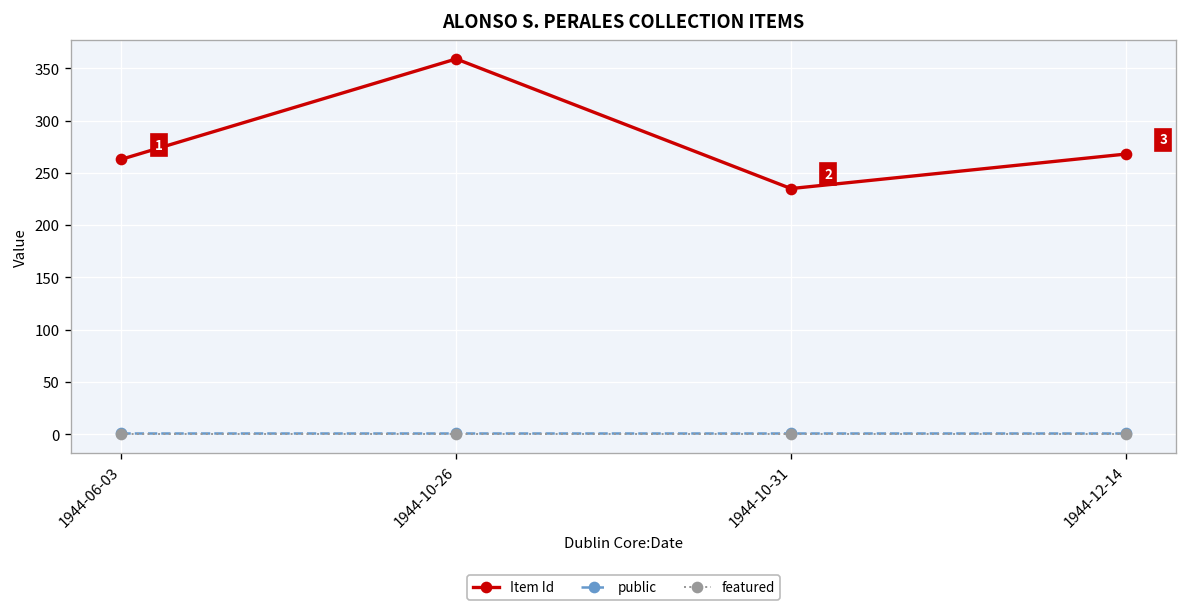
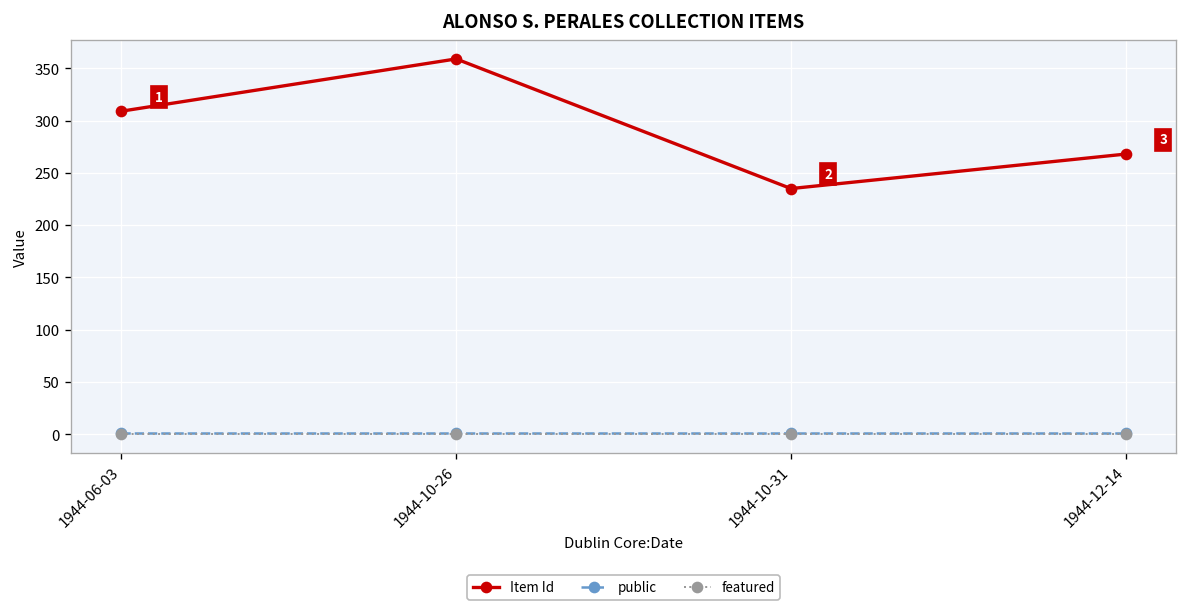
Item Id, 1944-06-03: 260 -> 310
